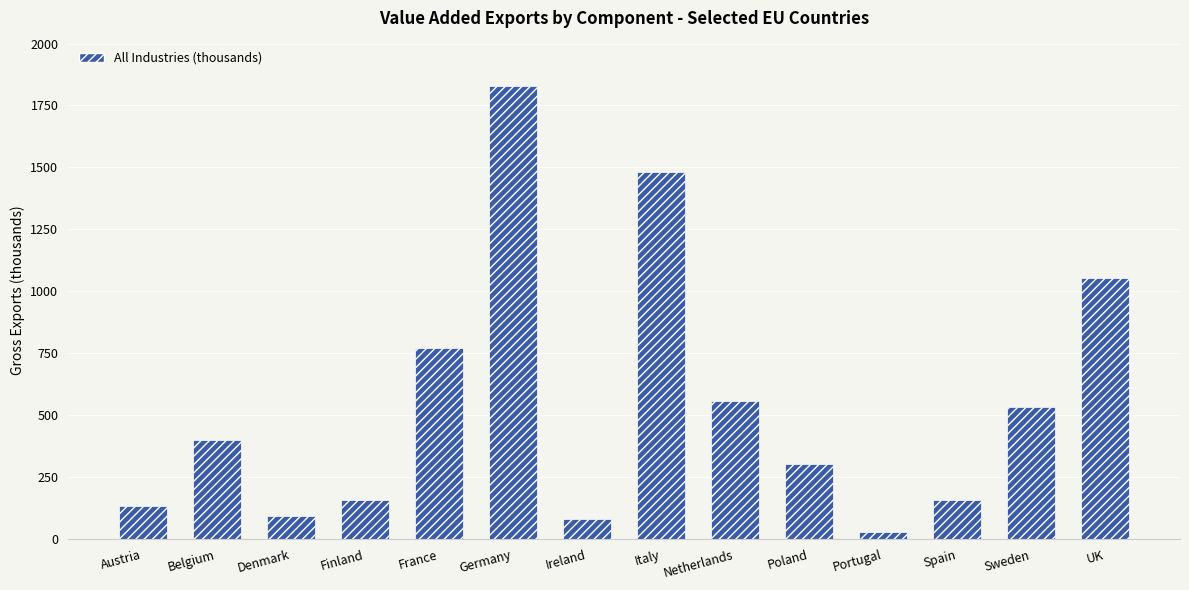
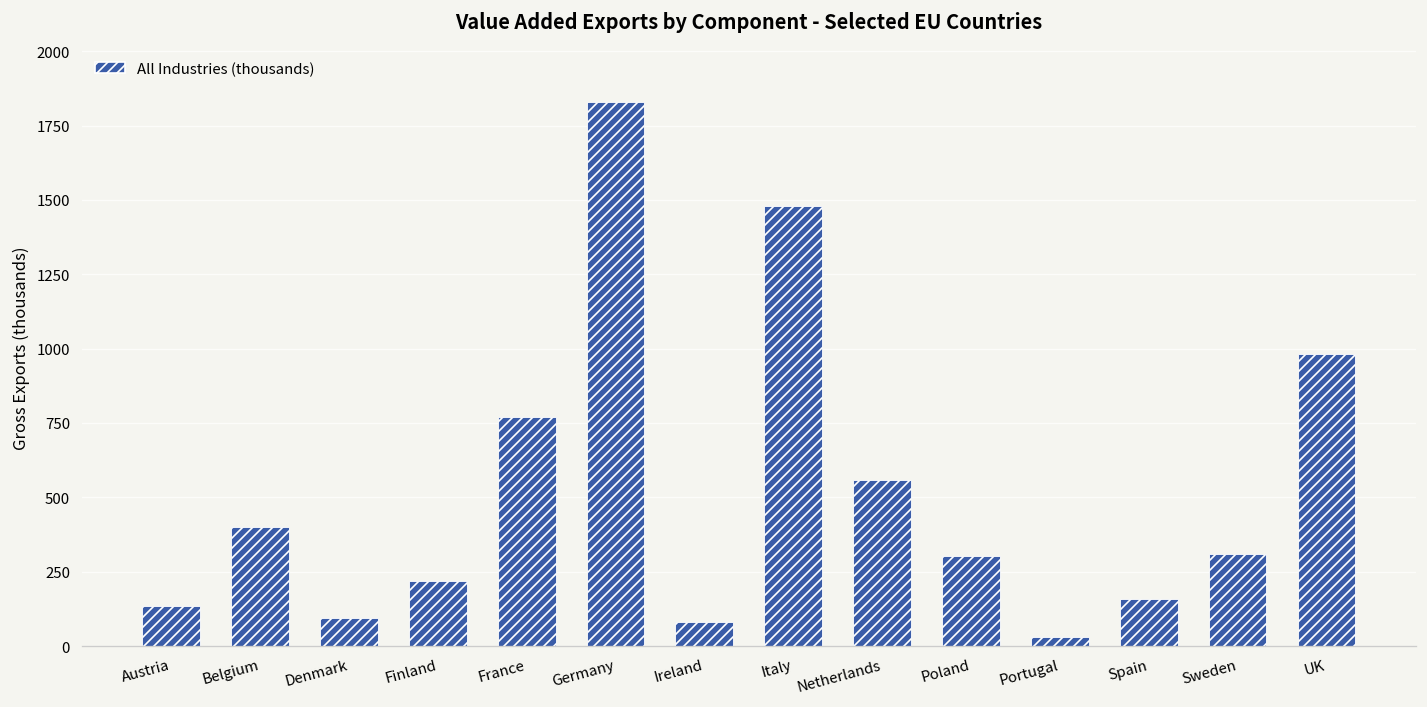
Finland: 160 -> 220
Sweden: 530 -> 310
UK: 1050 -> 980
